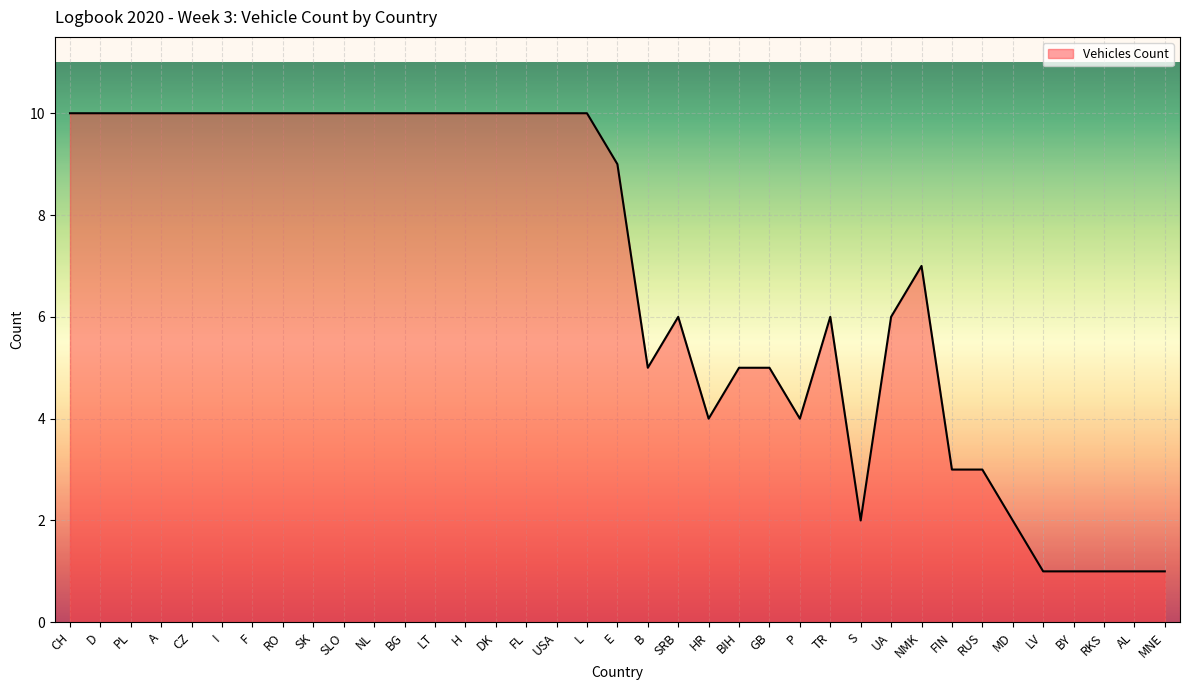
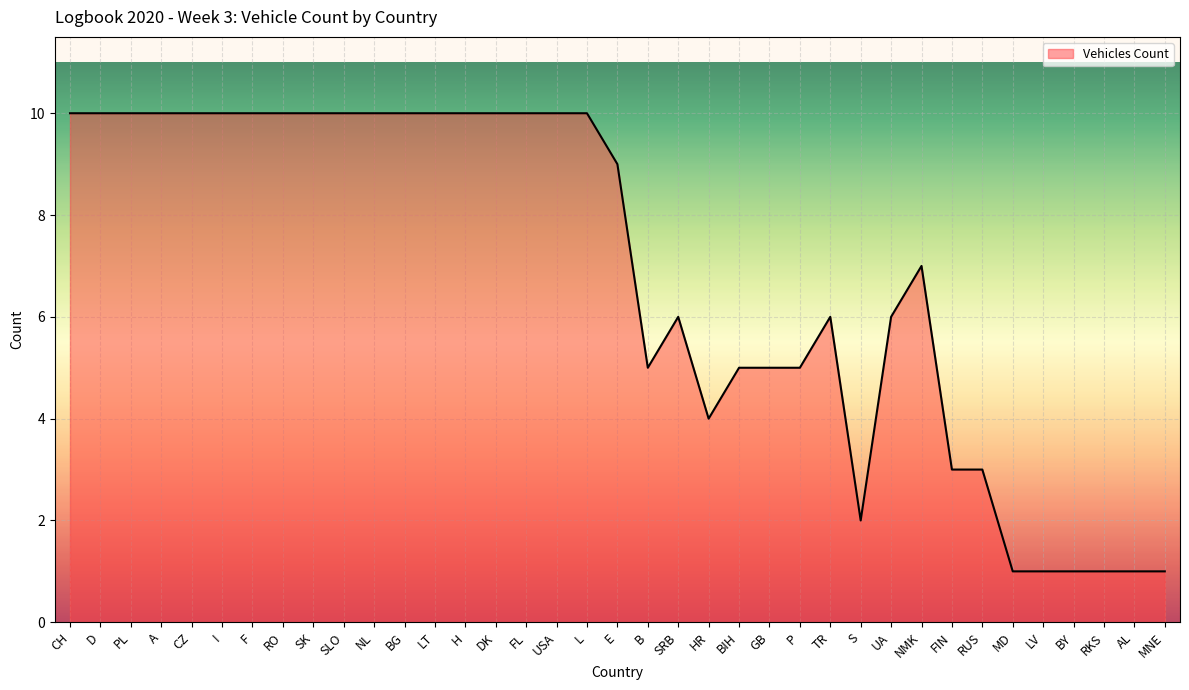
P: 4 -> 5
MD: 2 -> 1
